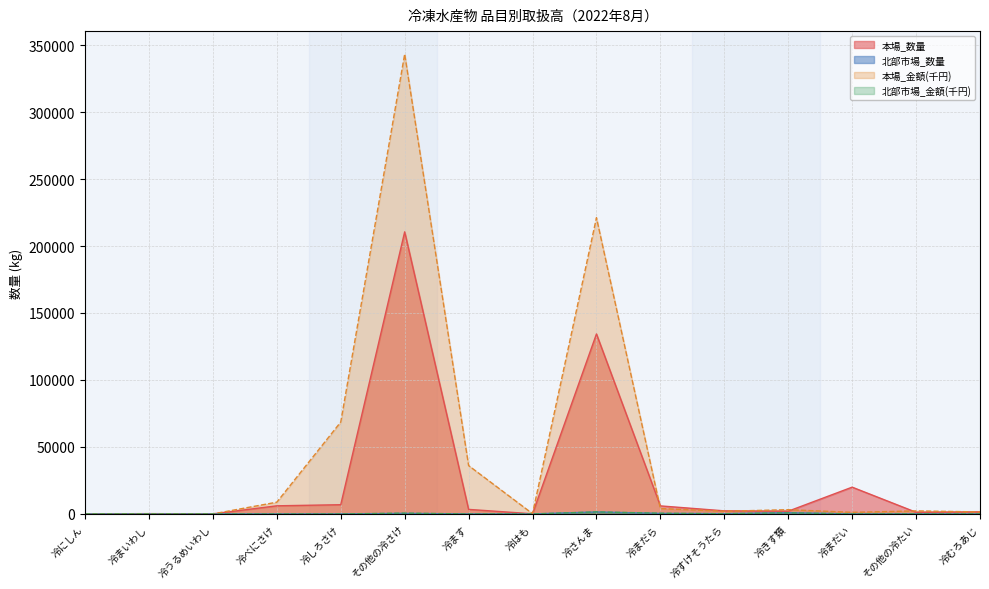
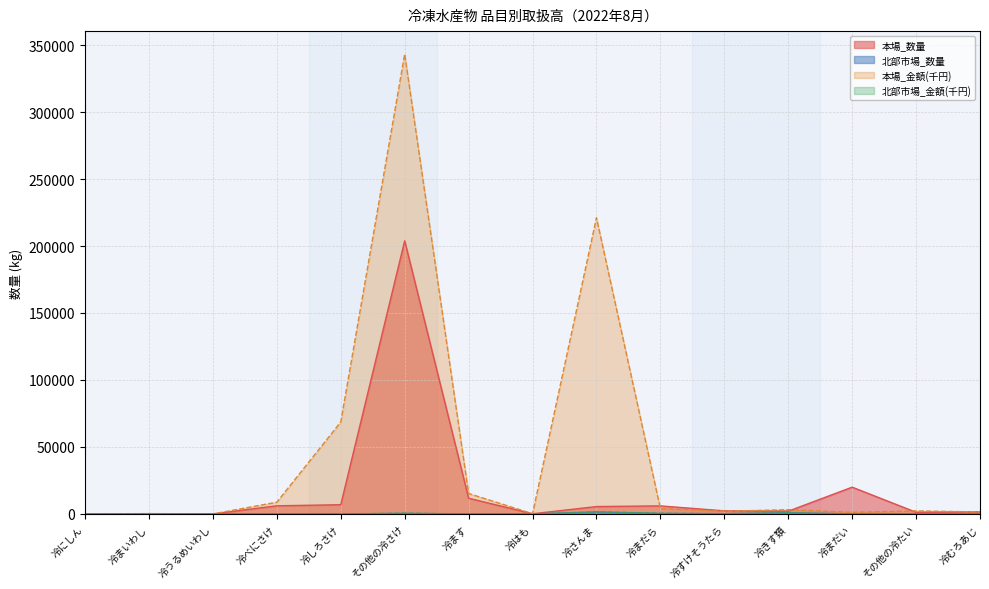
本場_数量, その他の冷さけ: 211000 -> 204000
本場_数量, 冷ます: 3000 -> 12000
本場_金額(千円), 冷ます: 36000 -> 15000
本場_数量, 冷さんま: 134000 -> 6000
